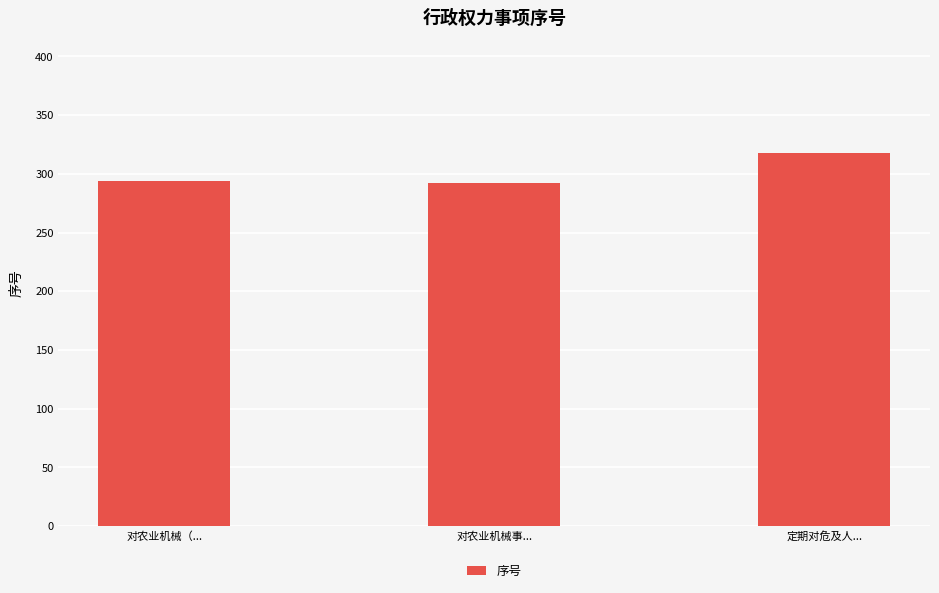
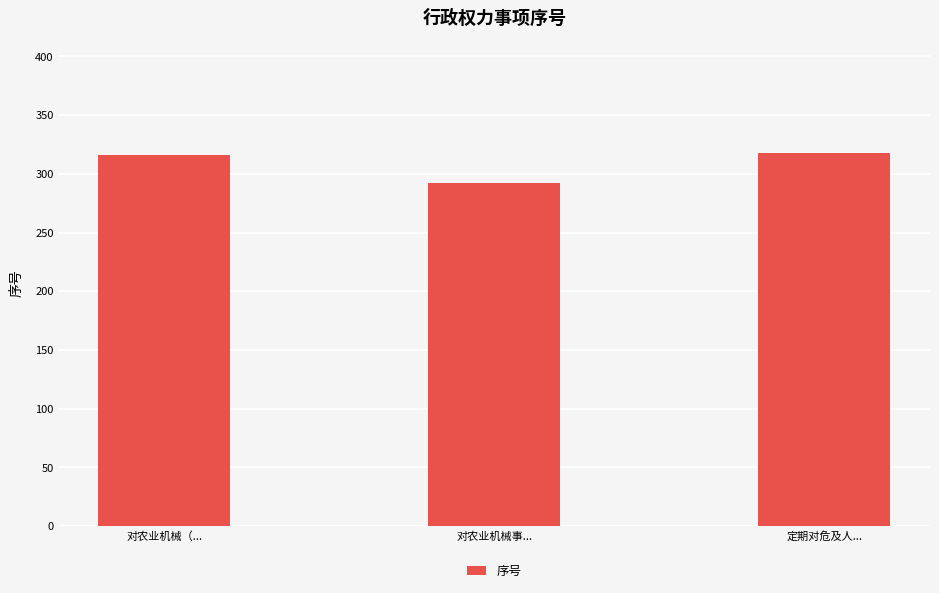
对农业机械（...: 294 -> 316
